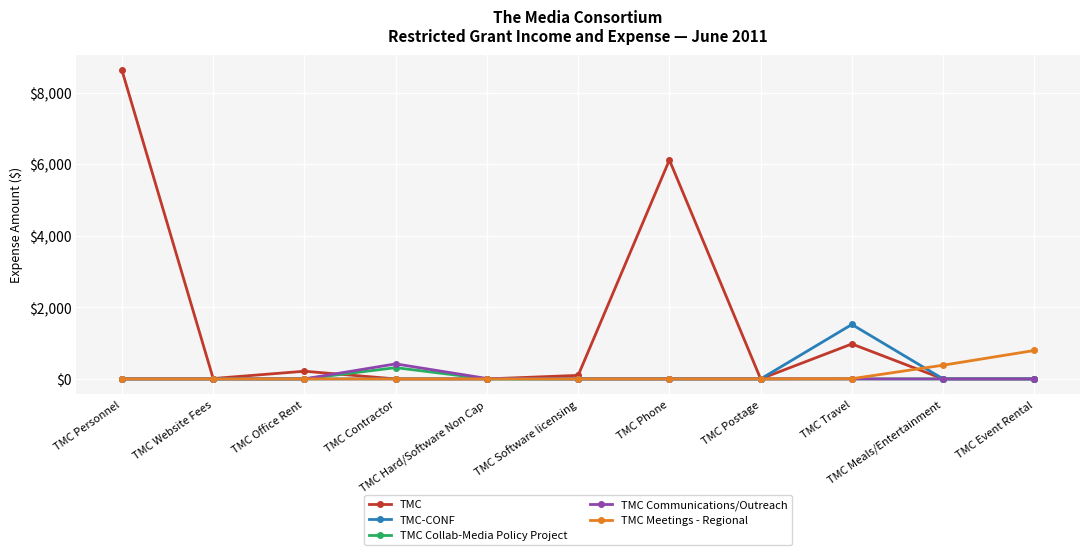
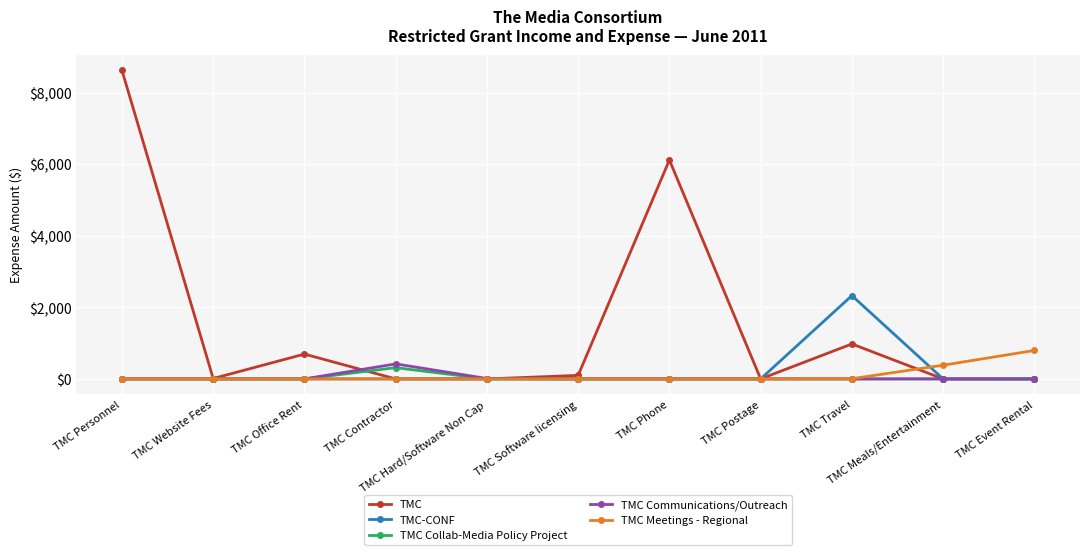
TMC, TMC Office Rent: $200 -> $700
TMC-CONF, TMC Travel: $1,500 -> $2,300
